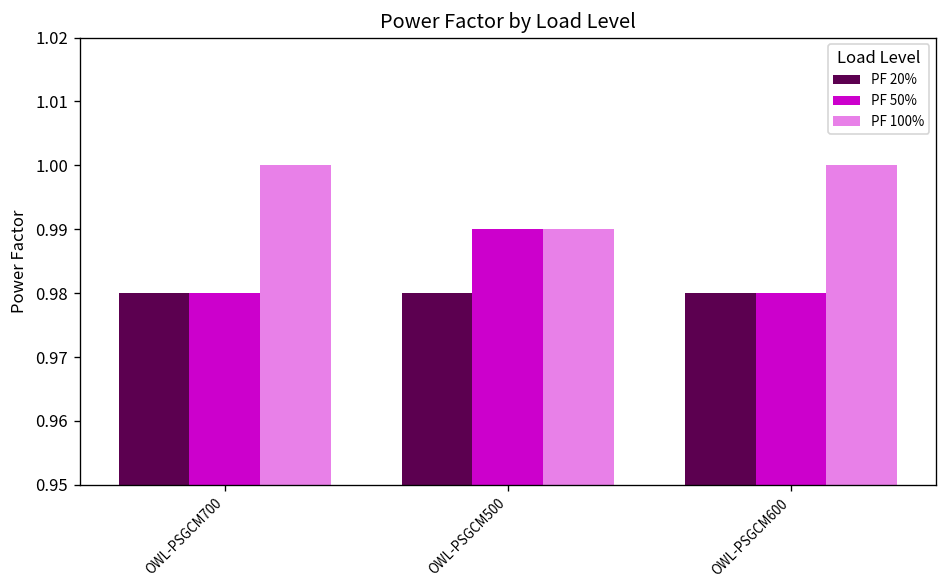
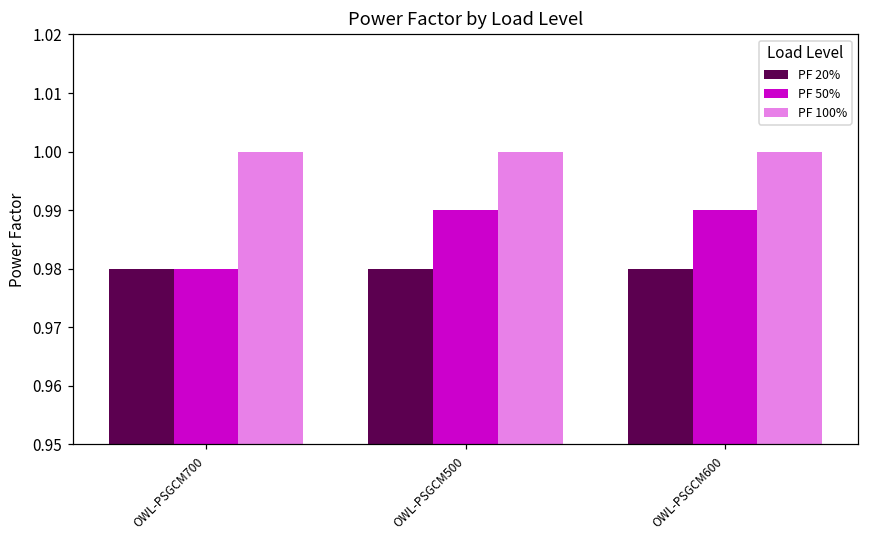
PF 100%, OWL-PSGCM500: 0.99 -> 1.00
PF 50%, OWL-PSGCM600: 0.98 -> 0.99
